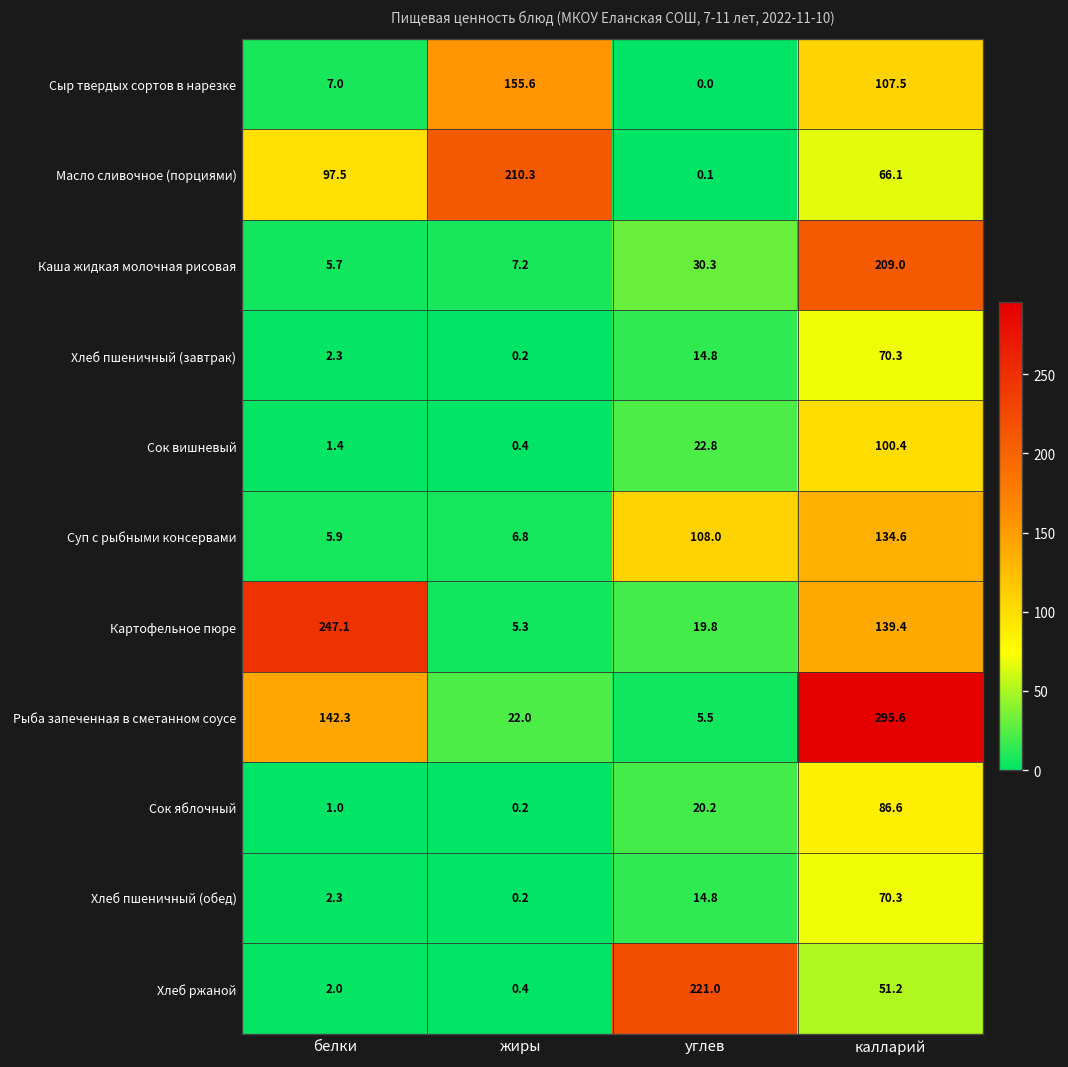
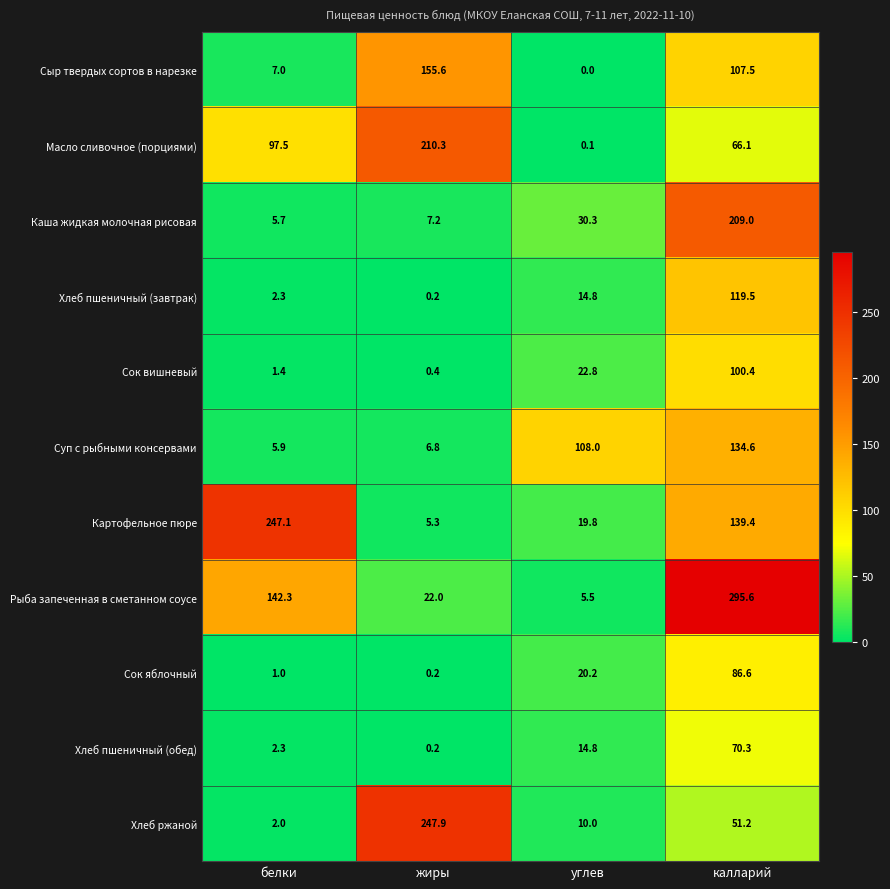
Хлеб пшеничный (завтрак), калларий: 70.3 -> 119.5
Хлеб ржаной, жиры: 0.4 -> 247.9
Хлеб ржаной, углев: 221.0 -> 10.0
